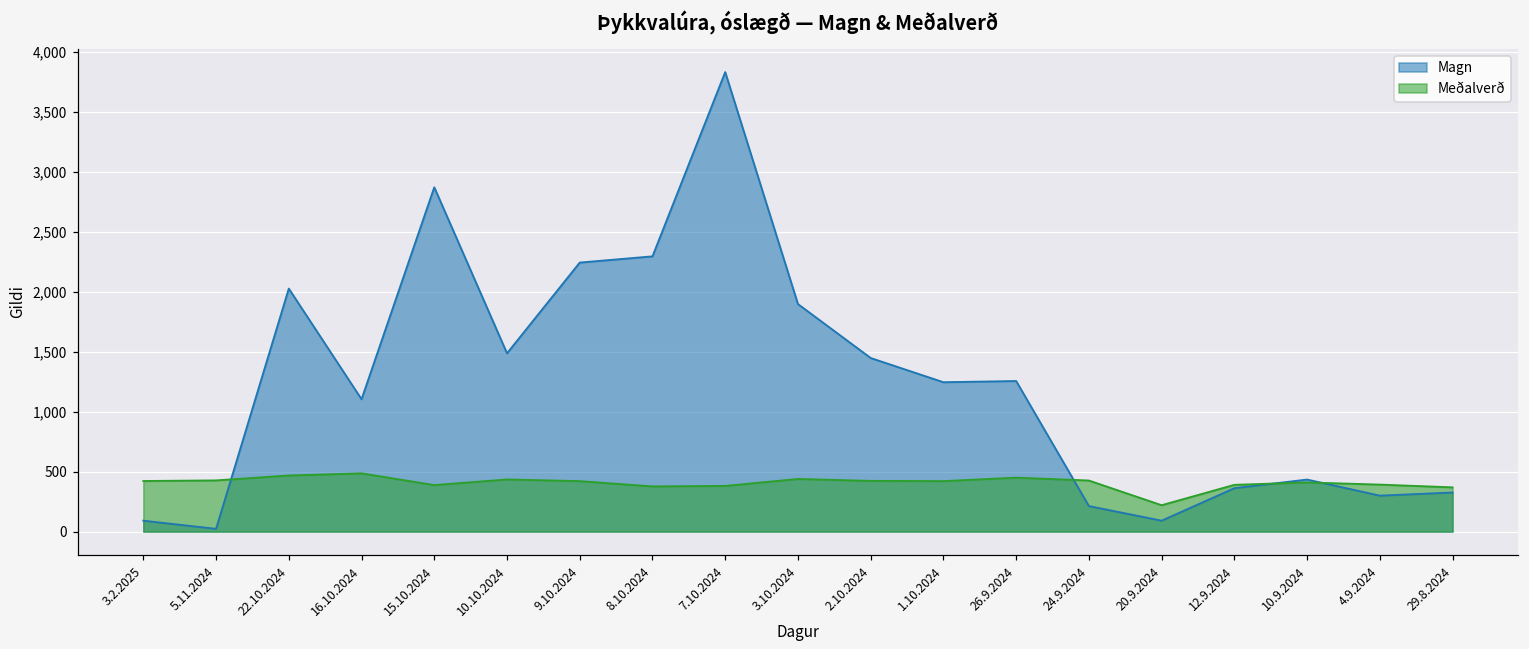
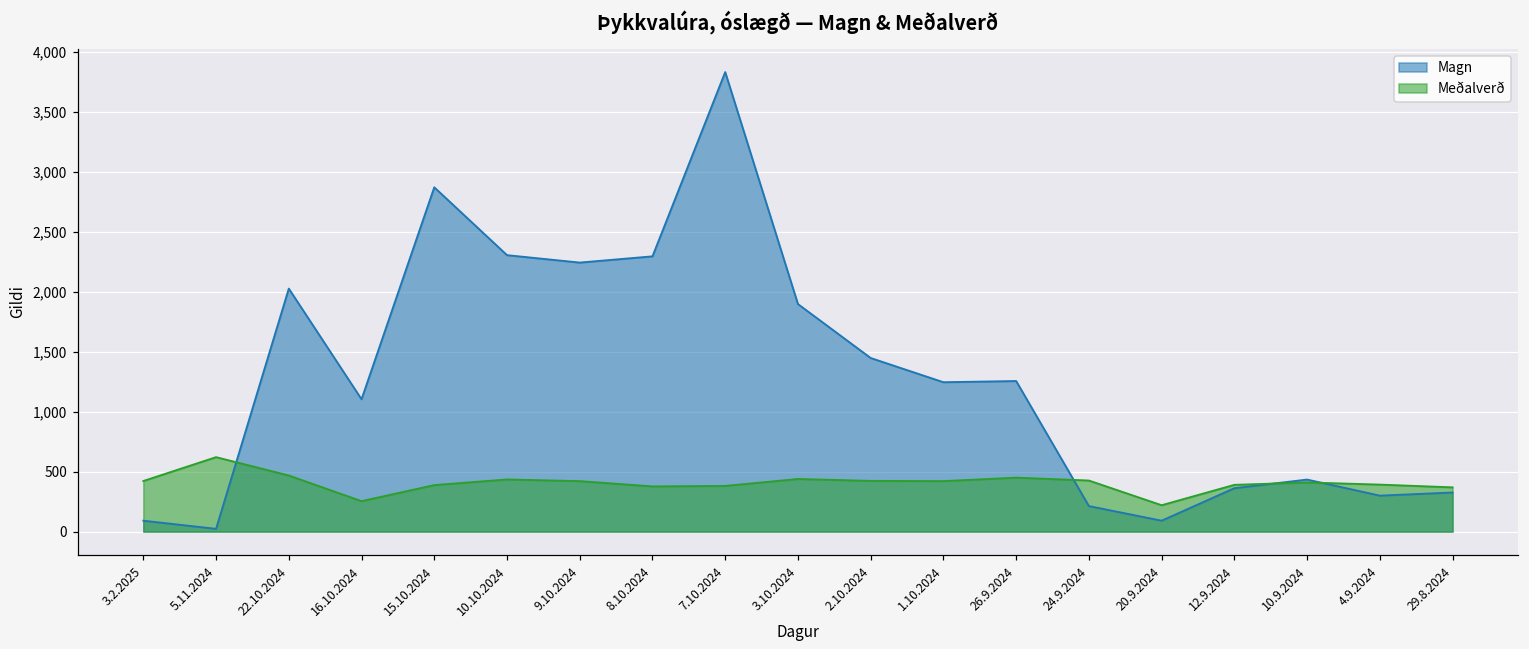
Meðalverð, 5.11.2024: 430 -> 620
Meðalverð, 16.10.2024: 490 -> 250
Magn, 10.10.2024: 1,490 -> 2,310
